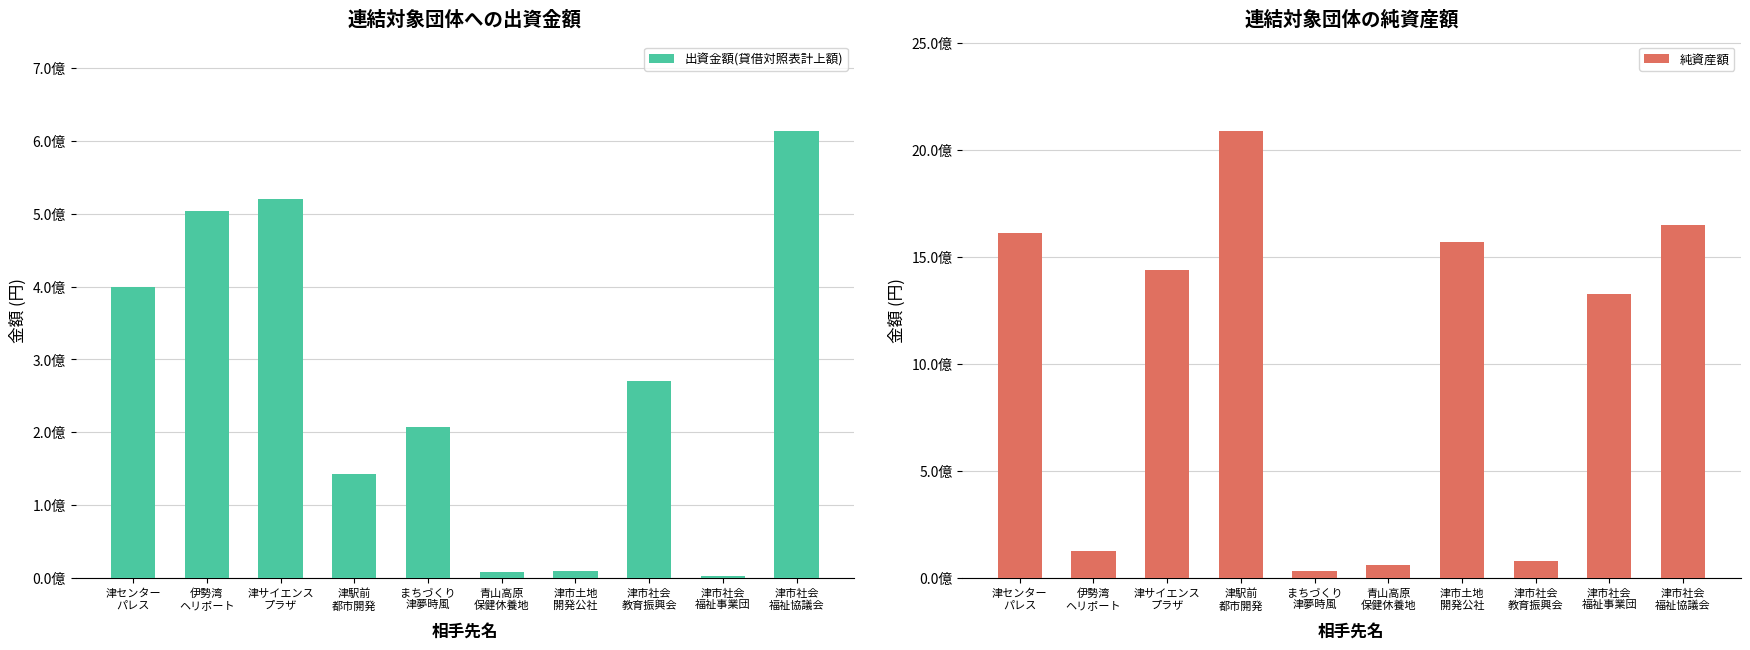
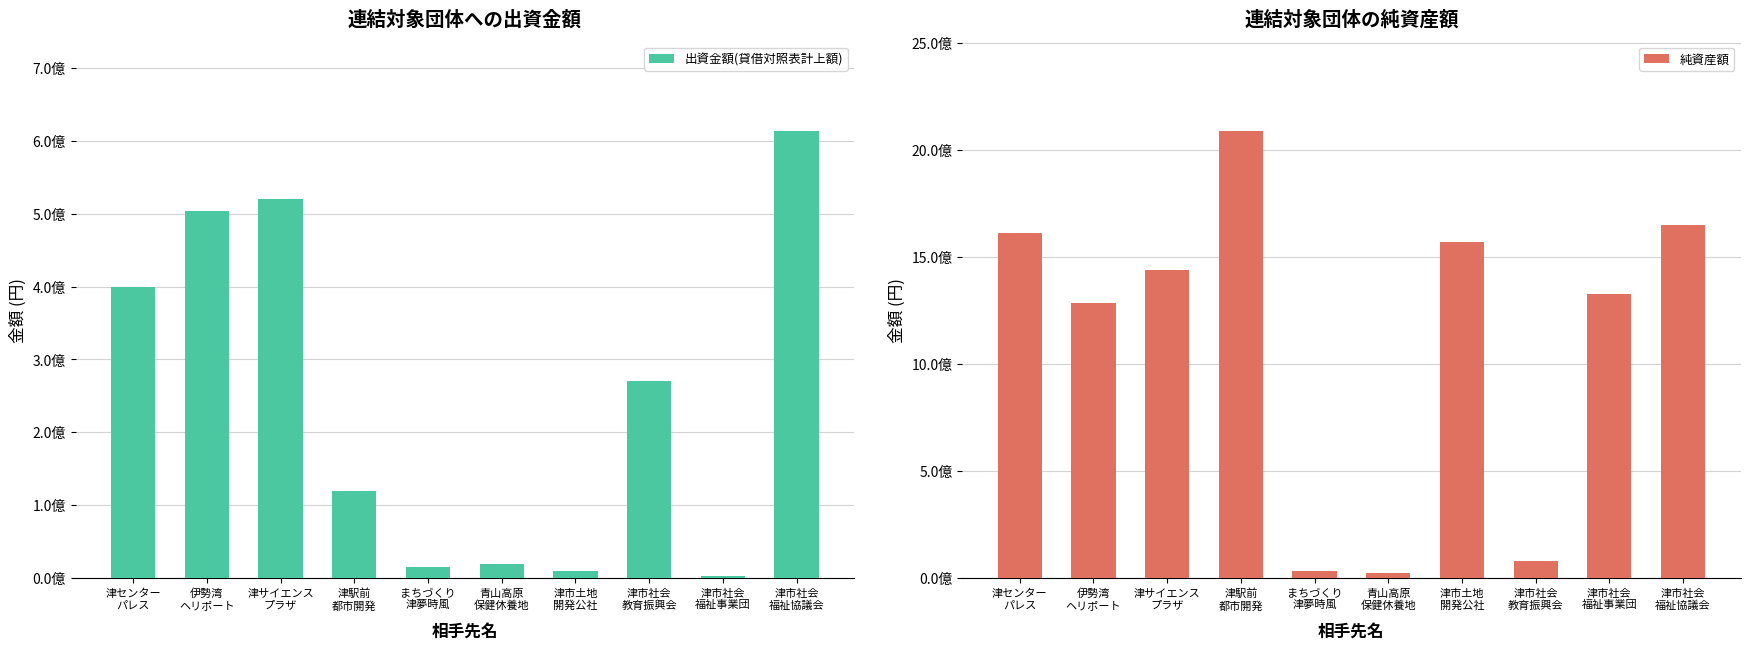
連結対象団体への出資金額, 津駅前 都市開発: 1.4億 -> 1.2億
連結対象団体への出資金額, まちづくり 津夢時風: 2.1億 -> 0.1億
連結対象団体への出資金額, 青山高原 保健休養地: 0.1億 -> 0.2億
連結対象団体の純資産額, 伊勢湾 ヘリポート: 1.3億 -> 12.9億
連結対象団体の純資産額, 青山高原 保健休養地: 0.6億 -> 0.2億
